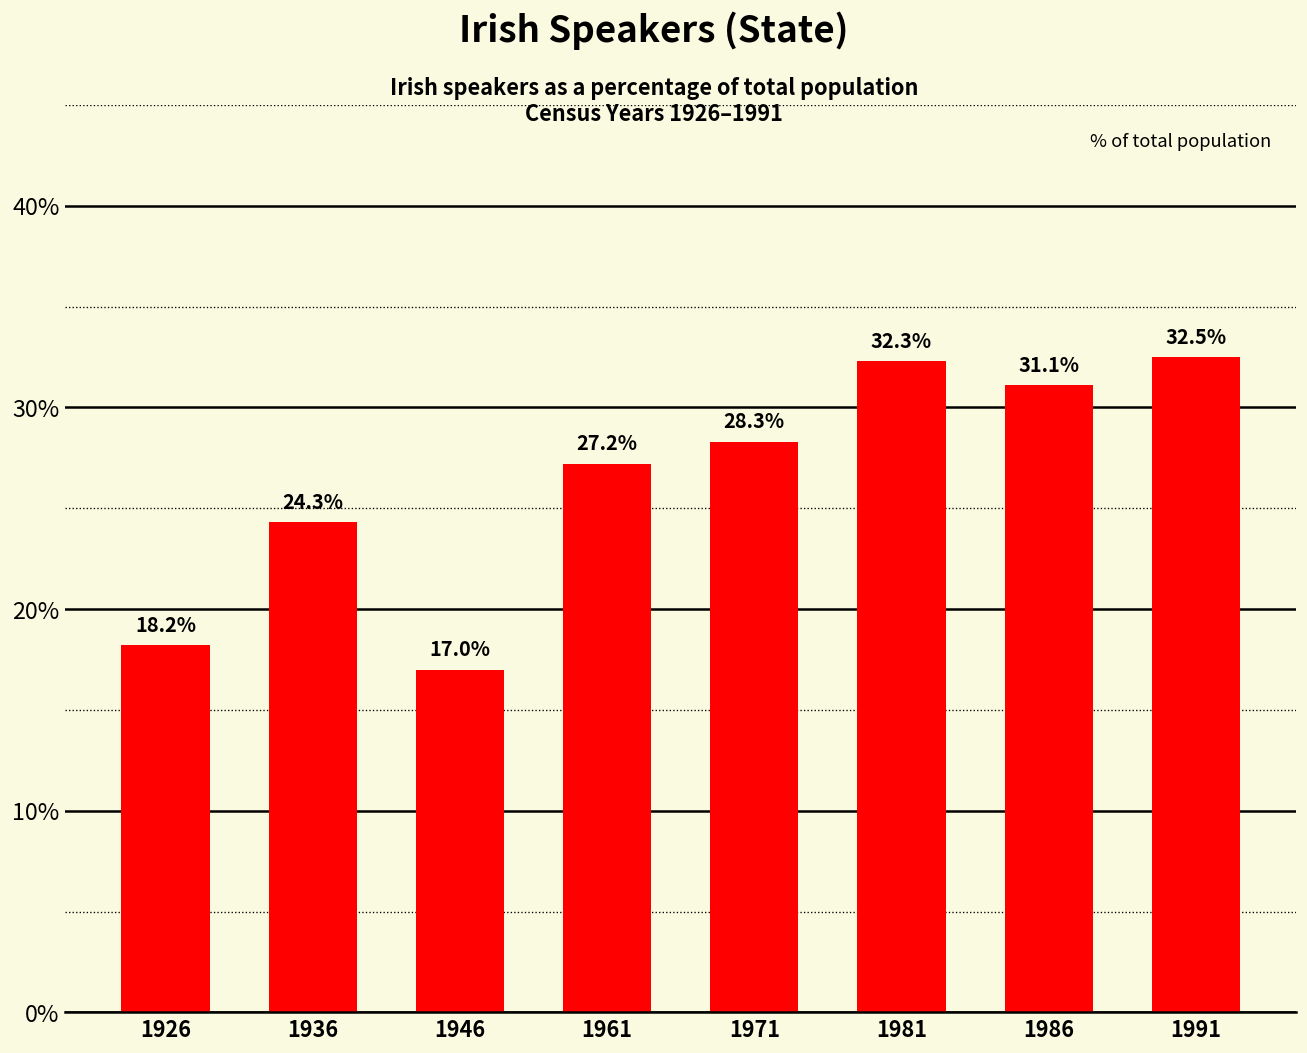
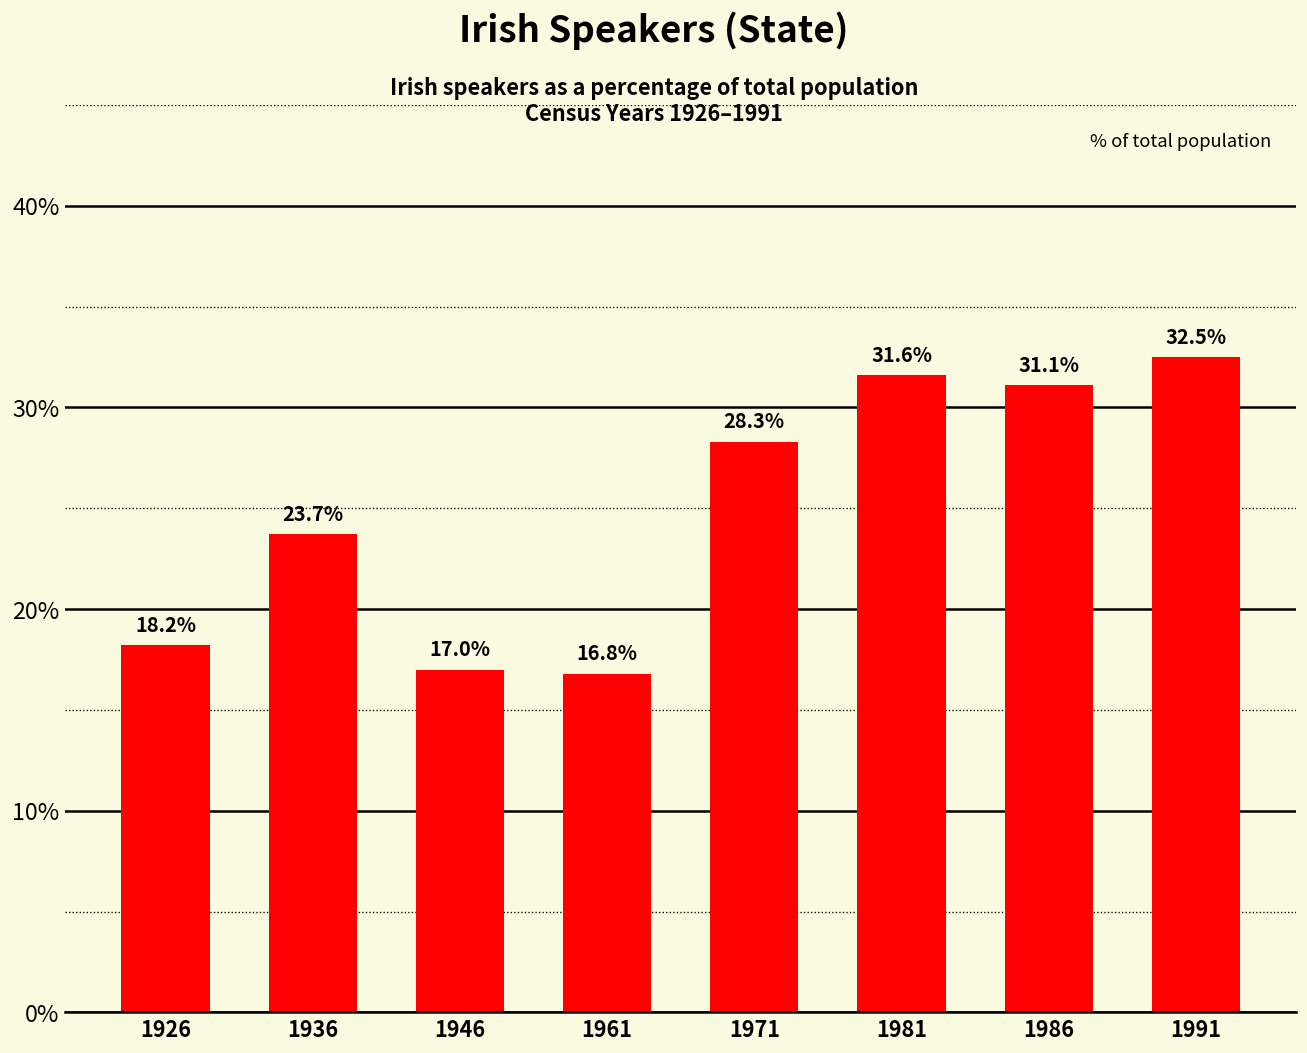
1936: 24.3% -> 23.7%
1961: 27.2% -> 16.8%
1981: 32.3% -> 31.6%
